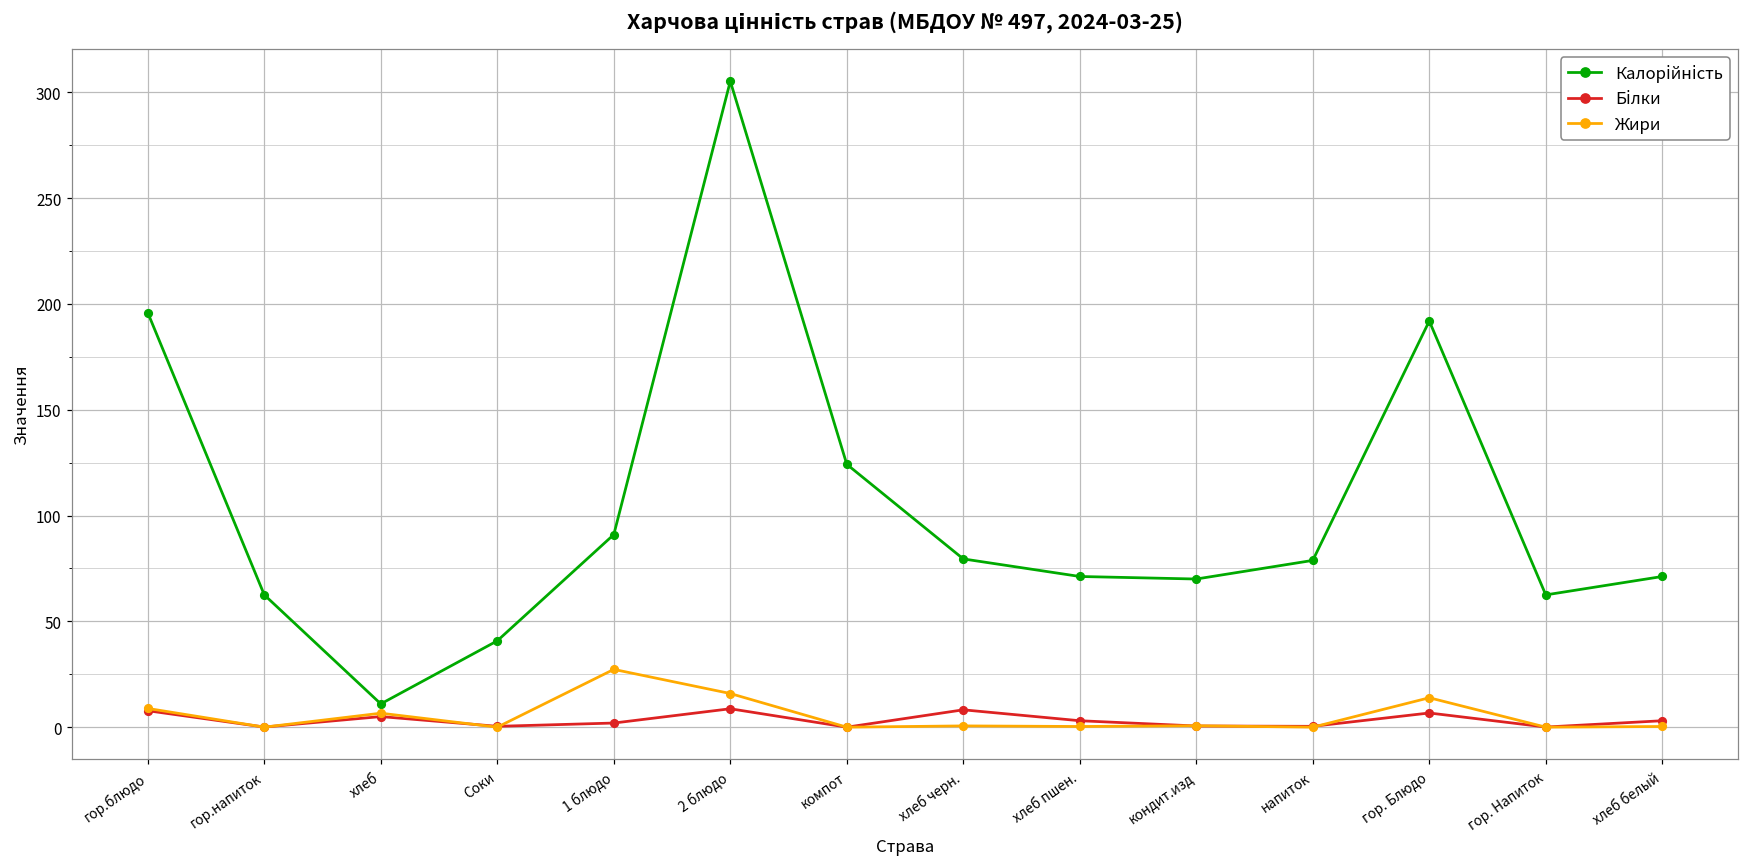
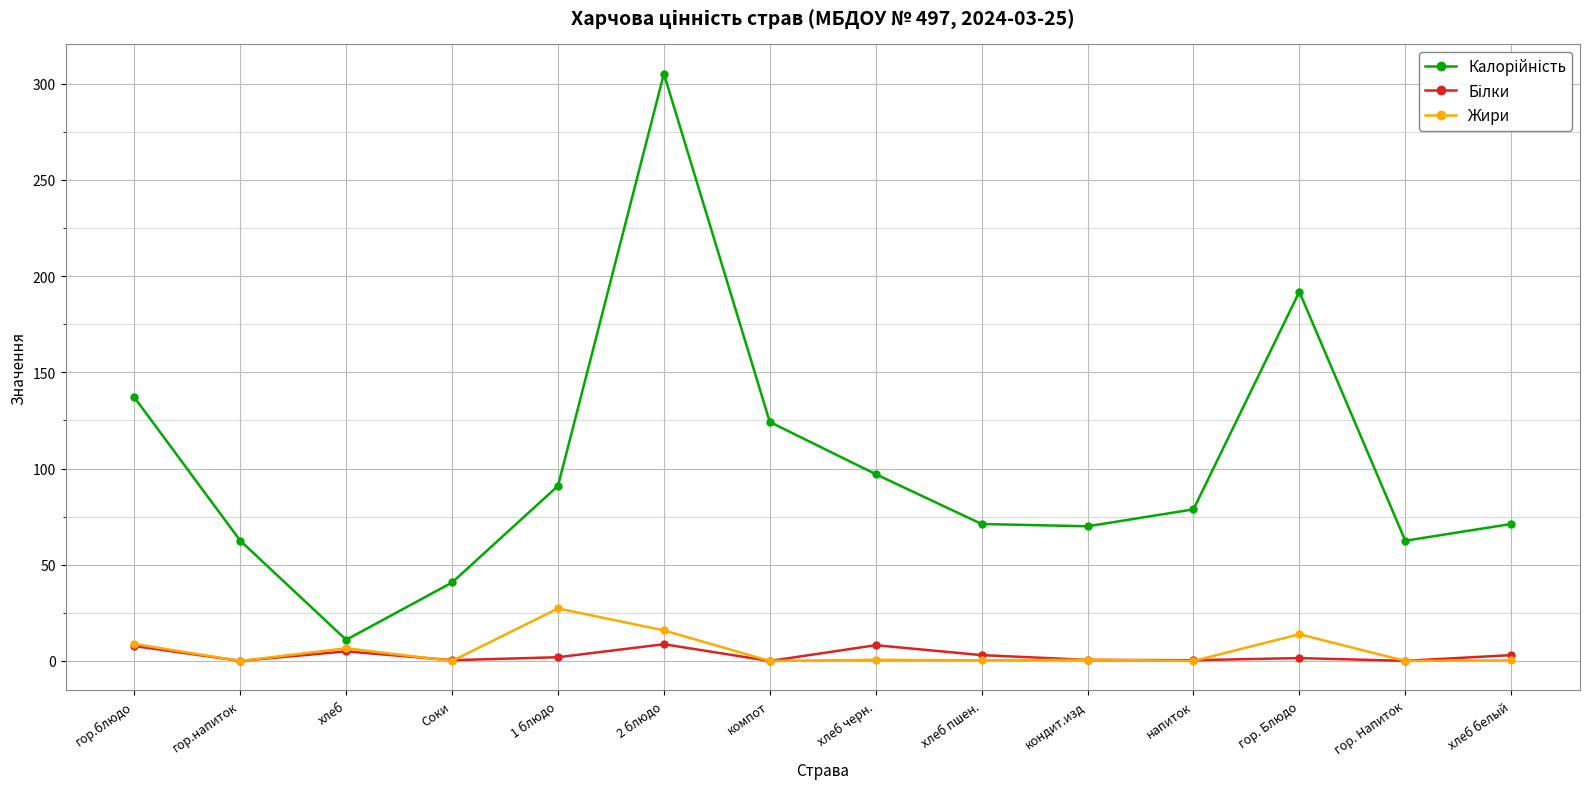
Калорійність, гор.блюдо: 196 -> 137
Калорійність, хлеб черн.: 80 -> 97
Білки, гор. Блюдо: 7 -> 2
